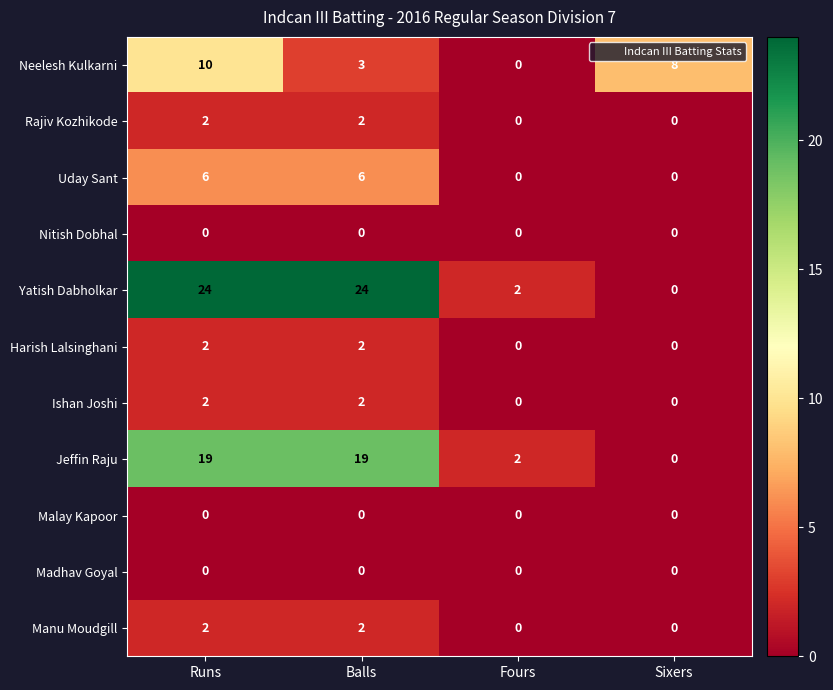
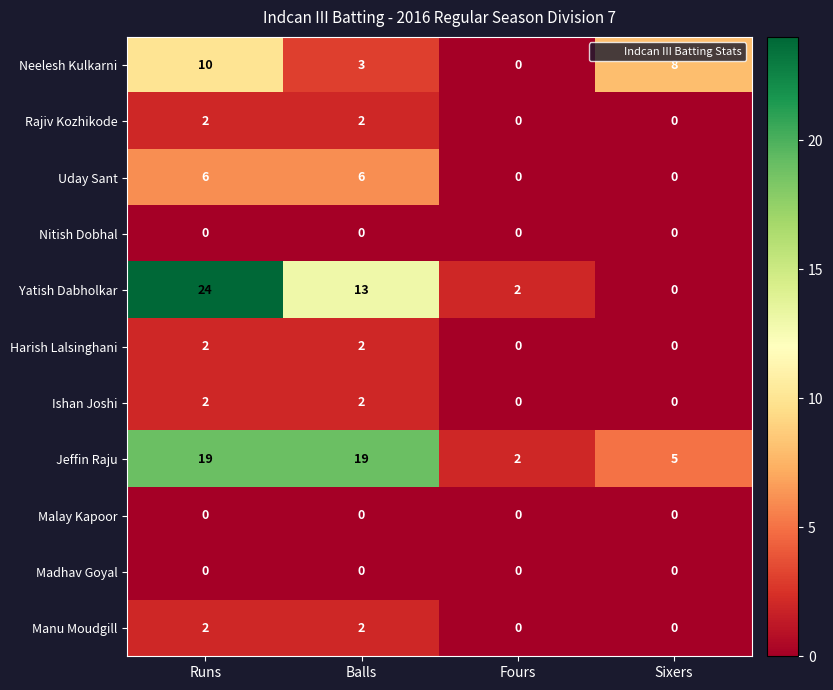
Yatish Dabholkar, Balls: 24 -> 13
Jeffin Raju, Sixers: 0 -> 5
